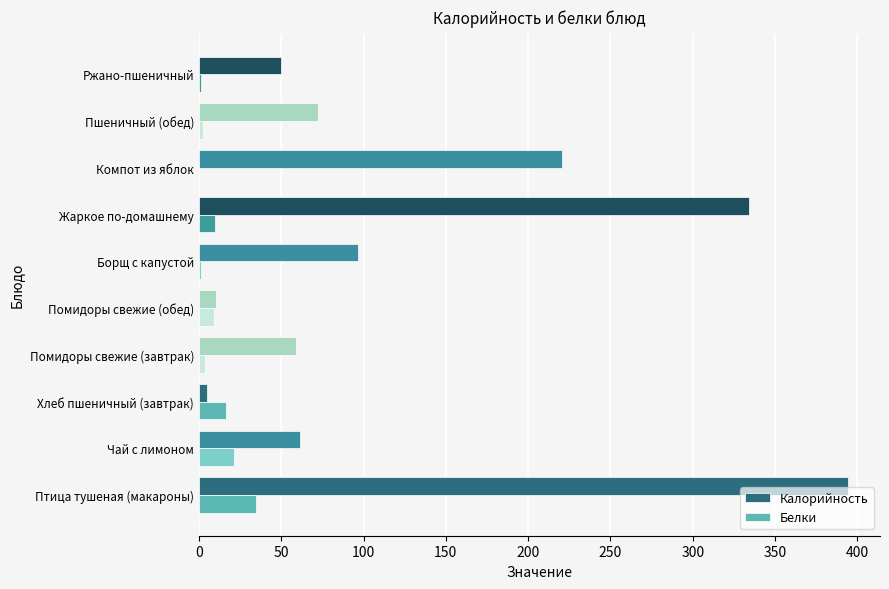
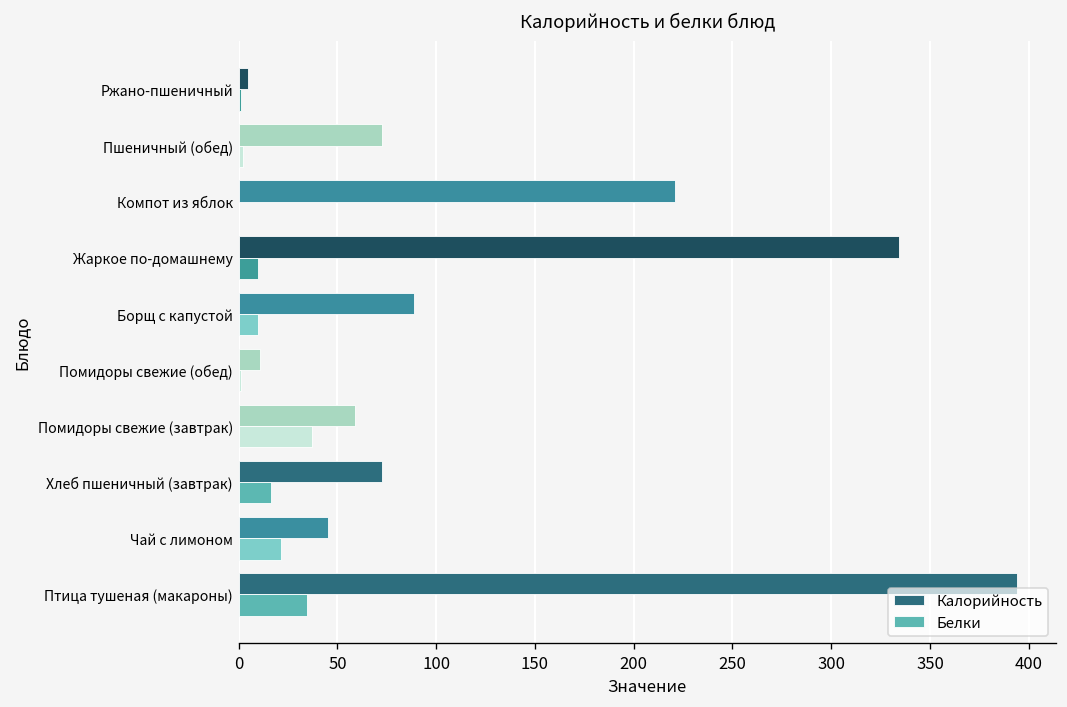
Калорийность, Ржано-пшеничный: 50 -> 5
Калорийность, Борщ с капустой: 96 -> 89
Белки, Борщ с капустой: 2 -> 10
Белки, Помидоры свежие (обед): 9 -> 1
Белки, Помидоры свежие (завтрак): 4 -> 37
Калорийность, Хлеб пшеничный (завтрак): 5 -> 73
Калорийность, Чай с лимоном: 62 -> 45
